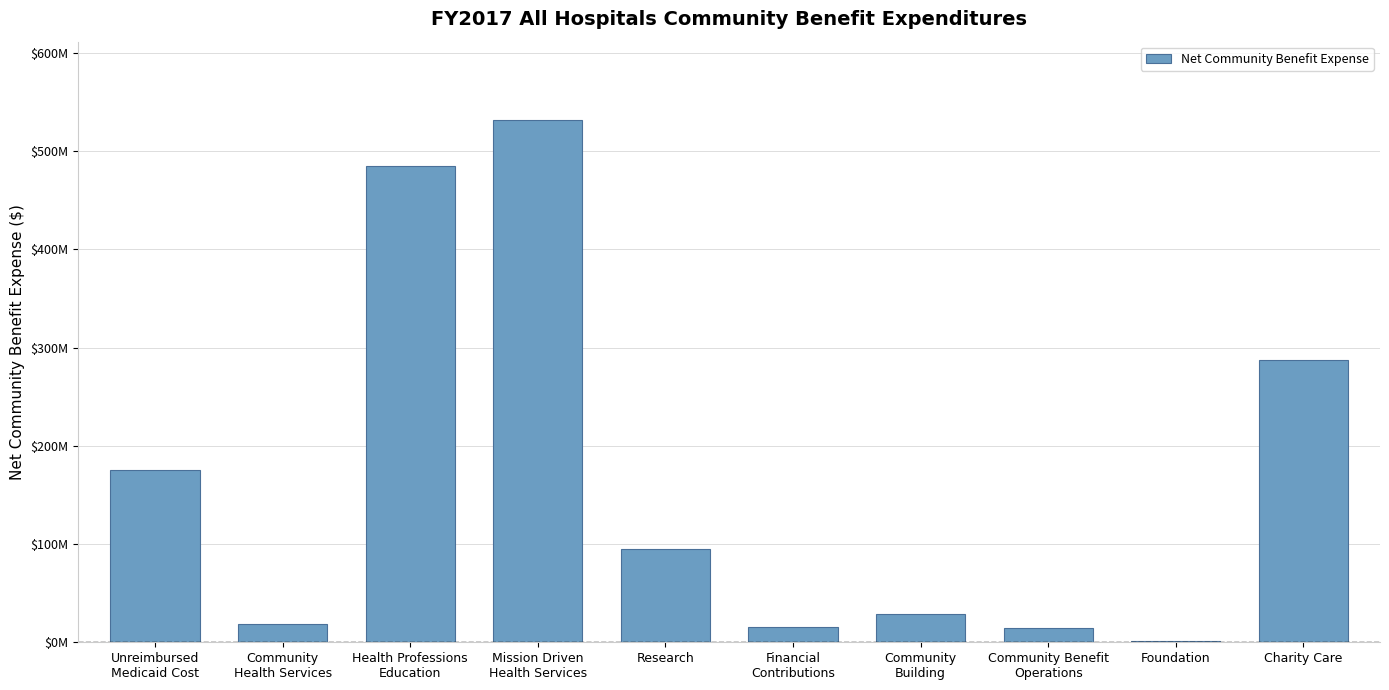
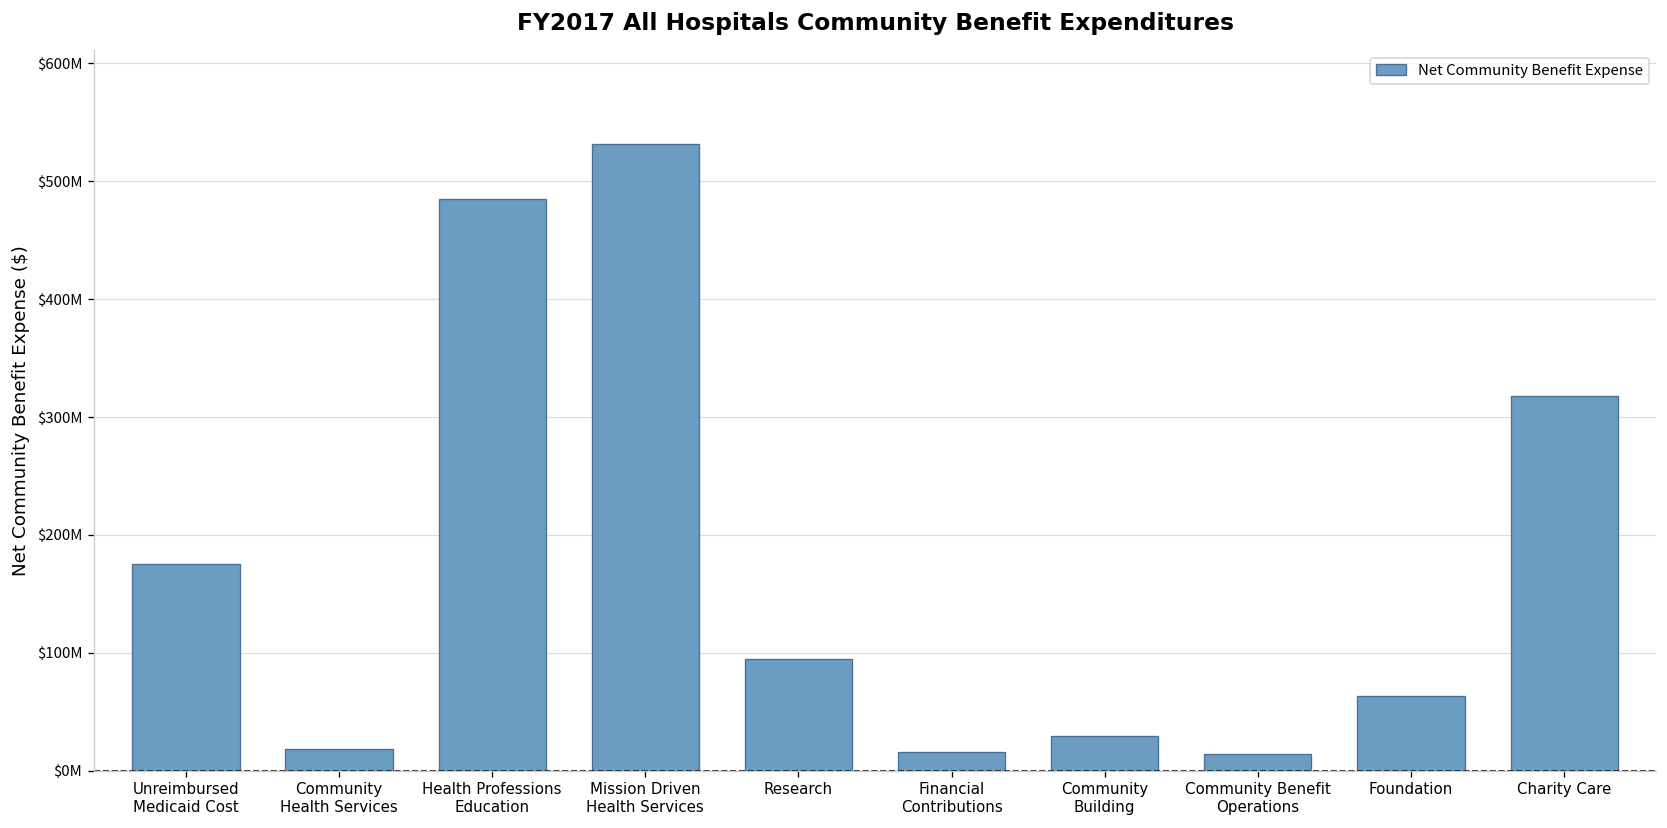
Foundation: $0 -> $60000000
Charity Care: $290000000 -> $320000000
